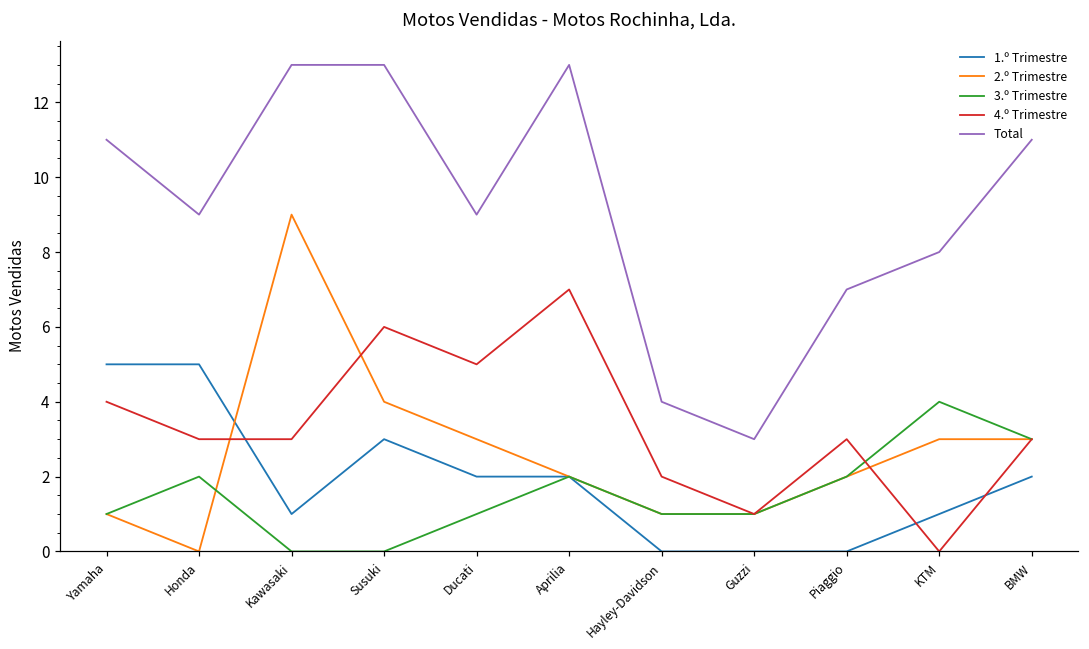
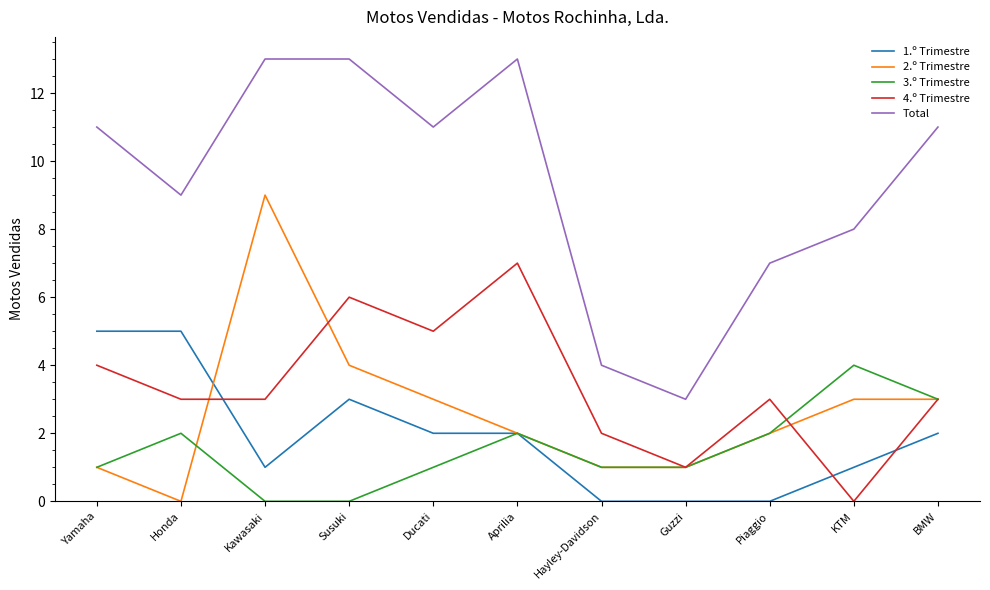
Total, Ducati: 9 -> 11
